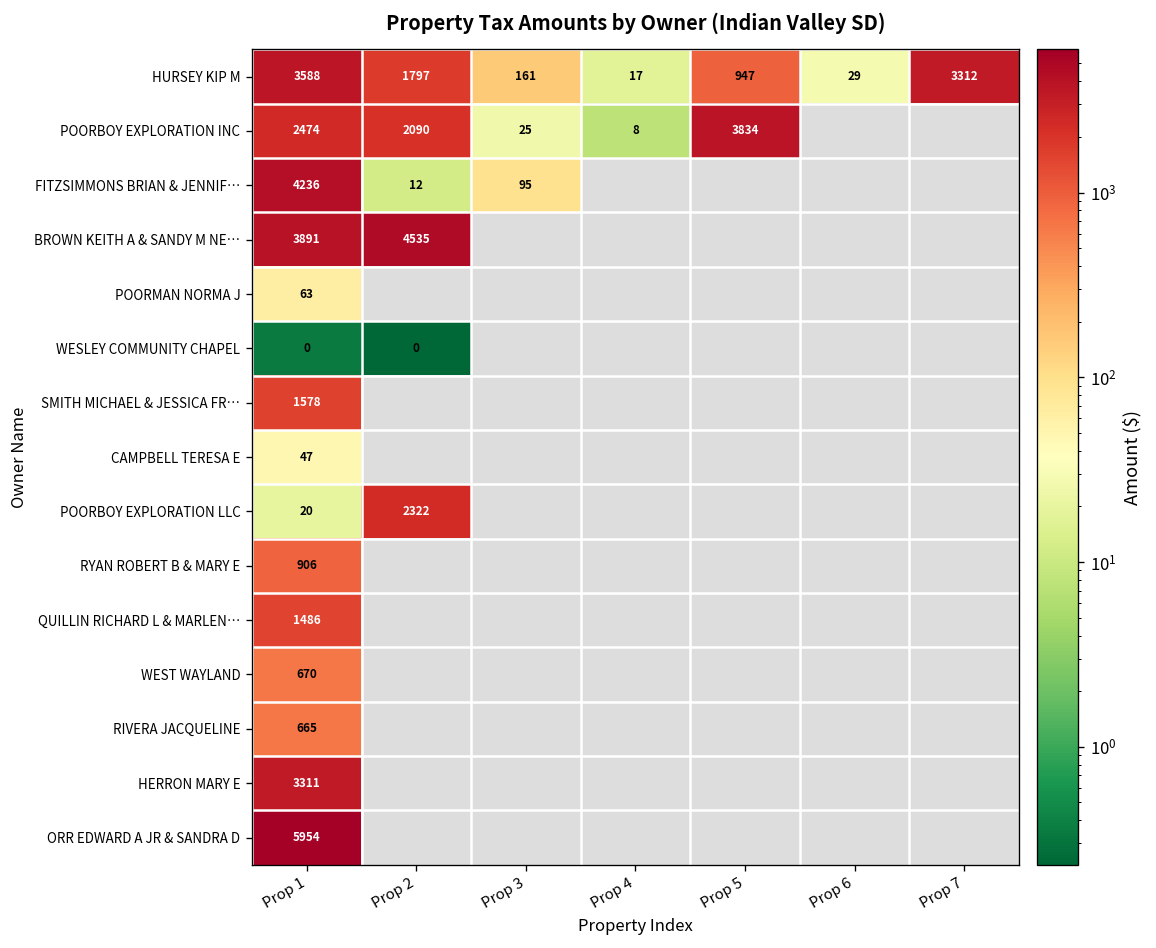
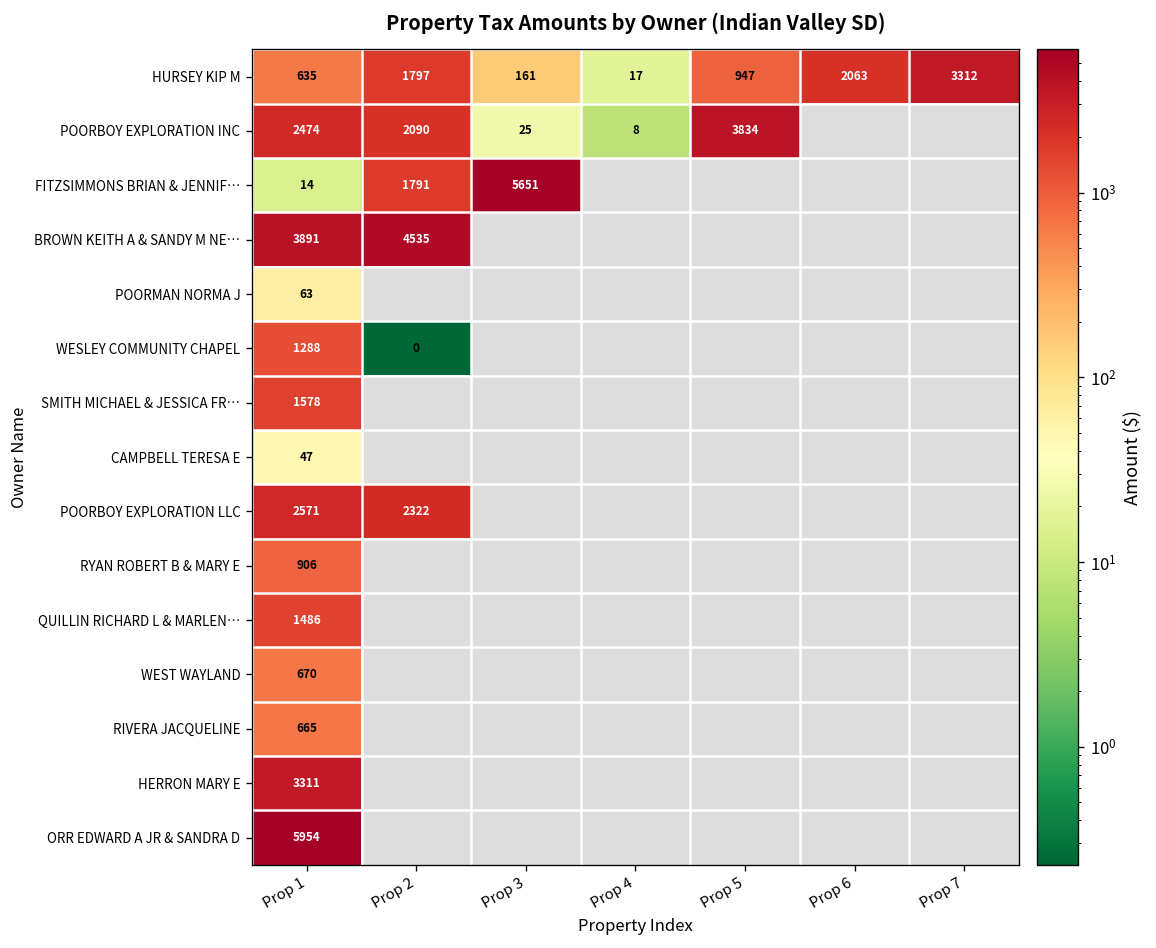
HURSEY KIP M, Prop 1: 3588 -> 635
HURSEY KIP M, Prop 6: 29 -> 2063
FITZSIMMONS BRIAN & JENNIF…, Prop 1: 4236 -> 14
FITZSIMMONS BRIAN & JENNIF…, Prop 2: 12 -> 1791
FITZSIMMONS BRIAN & JENNIF…, Prop 3: 95 -> 5651
WESLEY COMMUNITY CHAPEL, Prop 1: 0 -> 1288
POORBOY EXPLORATION LLC, Prop 1: 20 -> 2571
